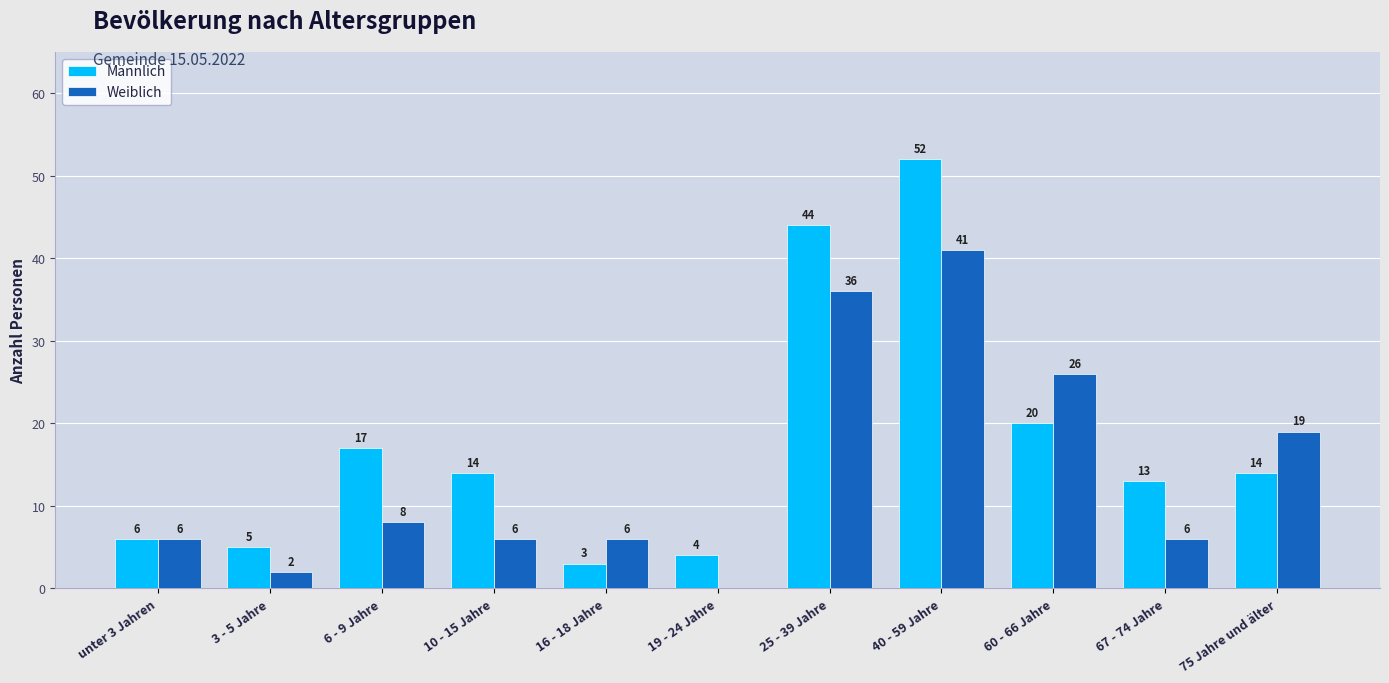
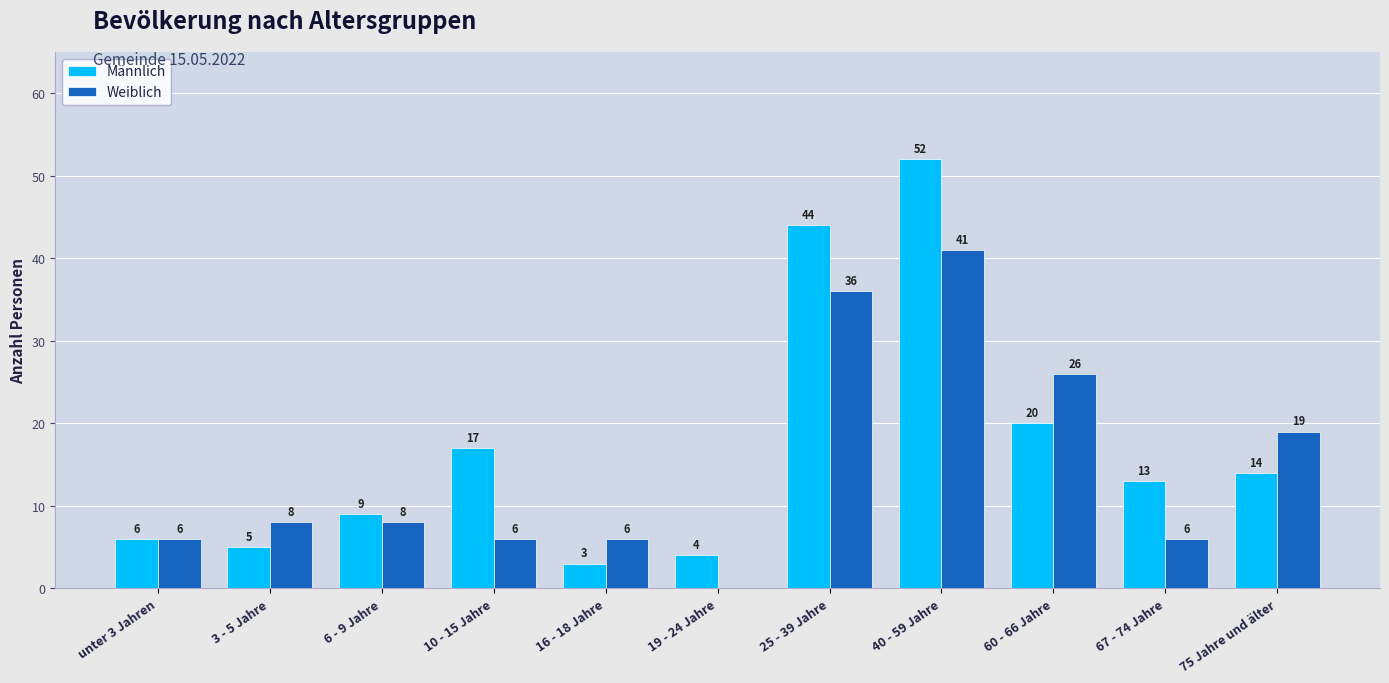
Weiblich, 3 - 5 Jahre: 2 -> 8
Männlich, 6 - 9 Jahre: 17 -> 9
Männlich, 10 - 15 Jahre: 14 -> 17
